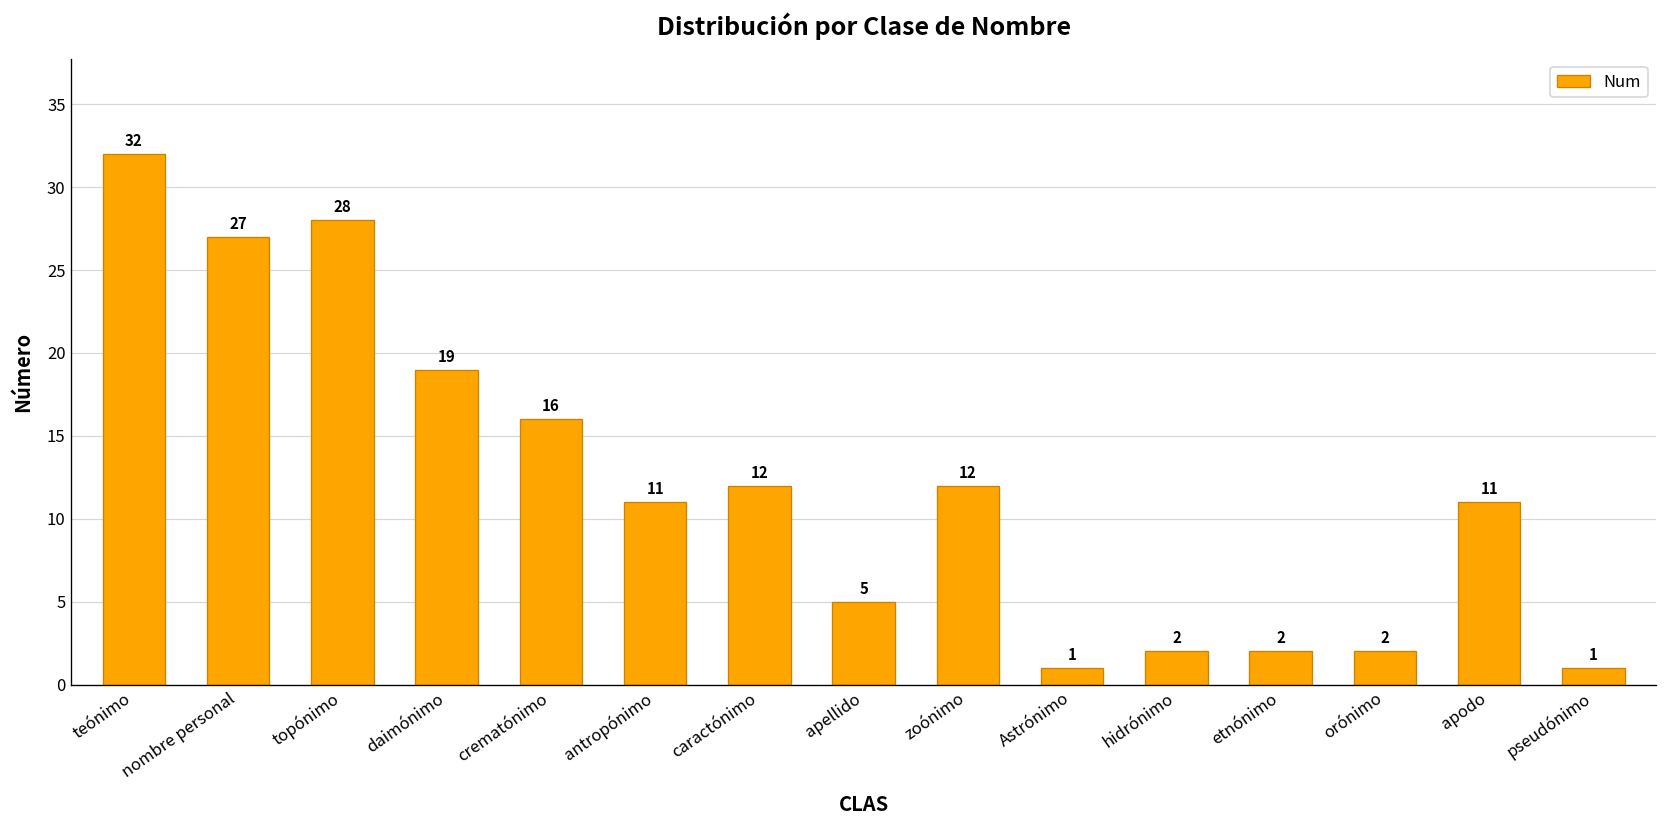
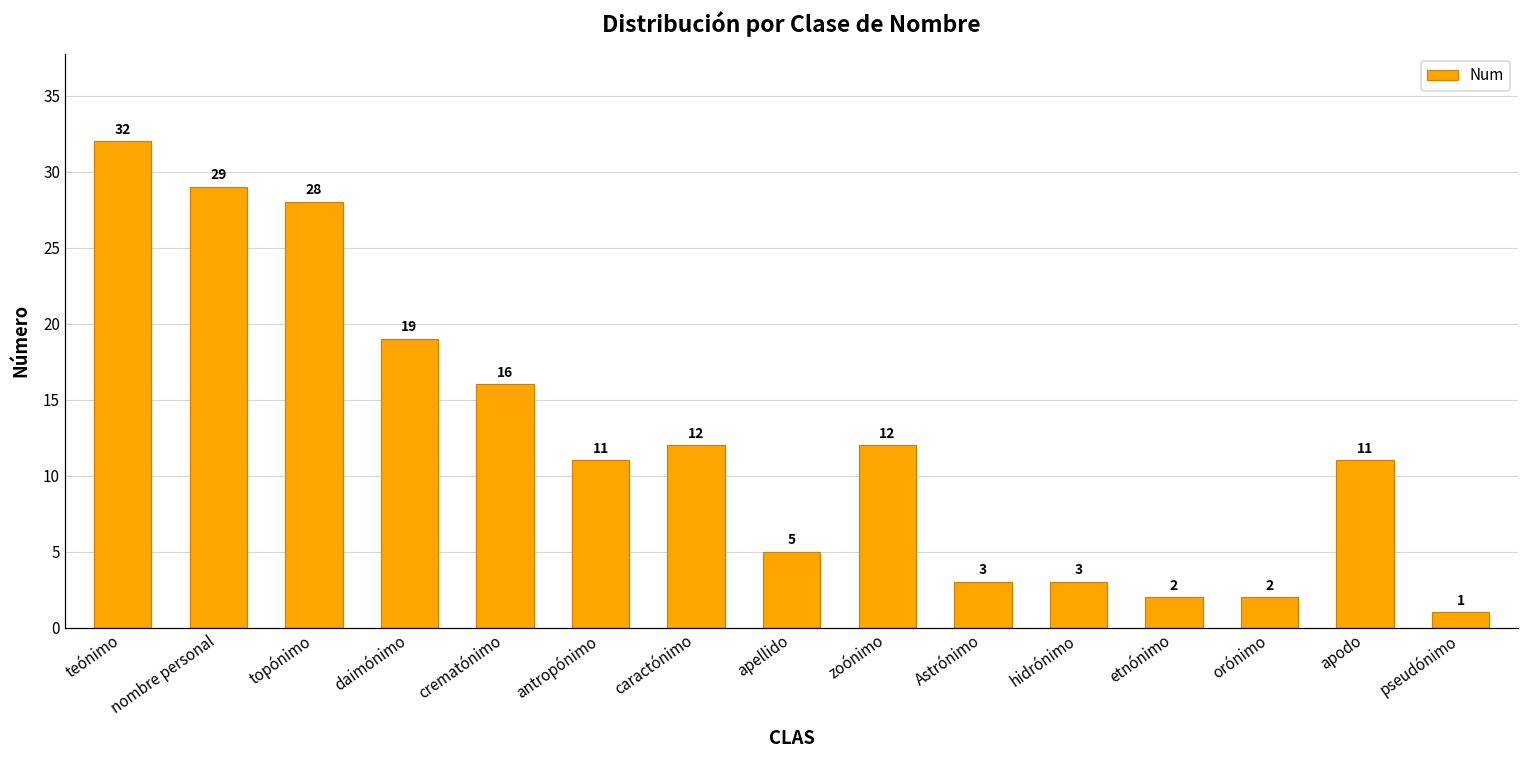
nombre personal: 27 -> 29
Astrónimo: 1 -> 3
hidrónimo: 2 -> 3
